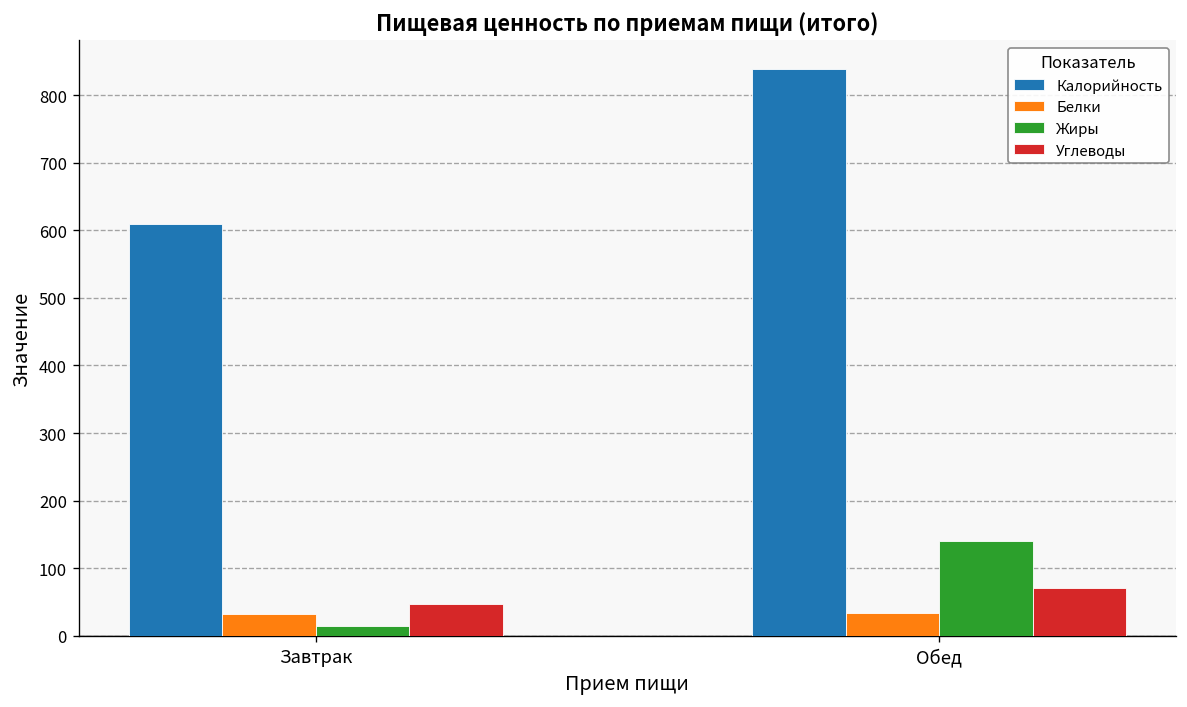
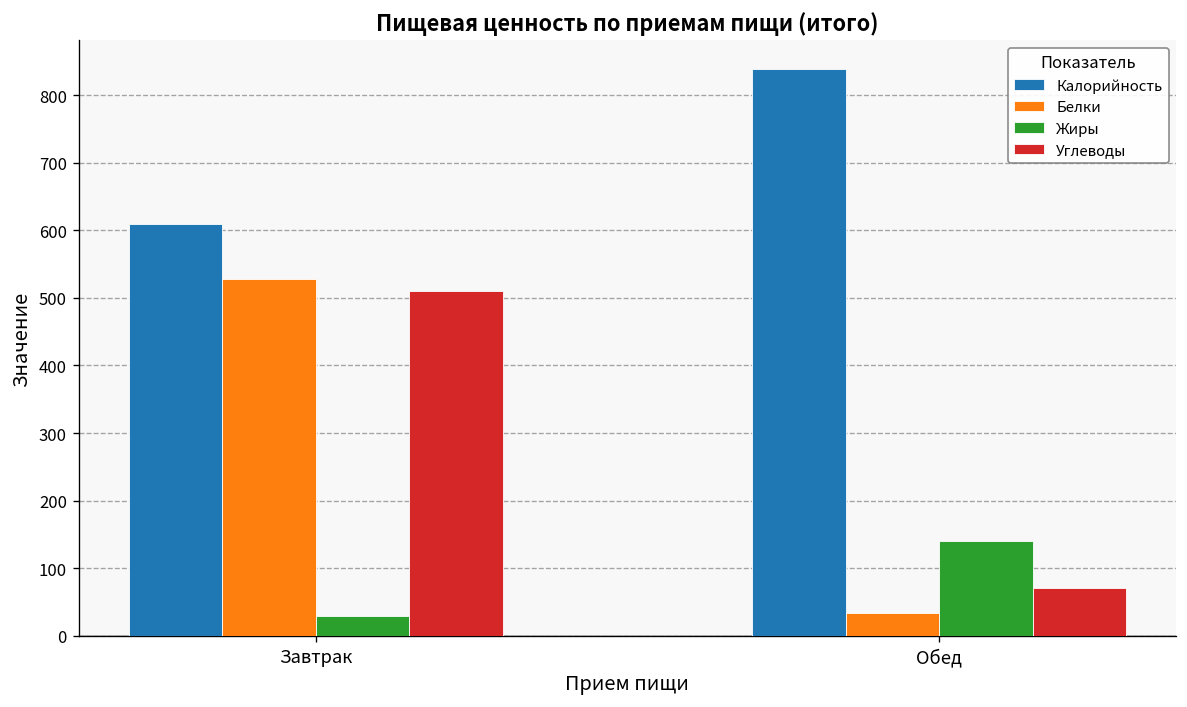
Белки, Завтрак: 30 -> 530
Жиры, Завтрак: 10 -> 30
Углеводы, Завтрак: 50 -> 510
